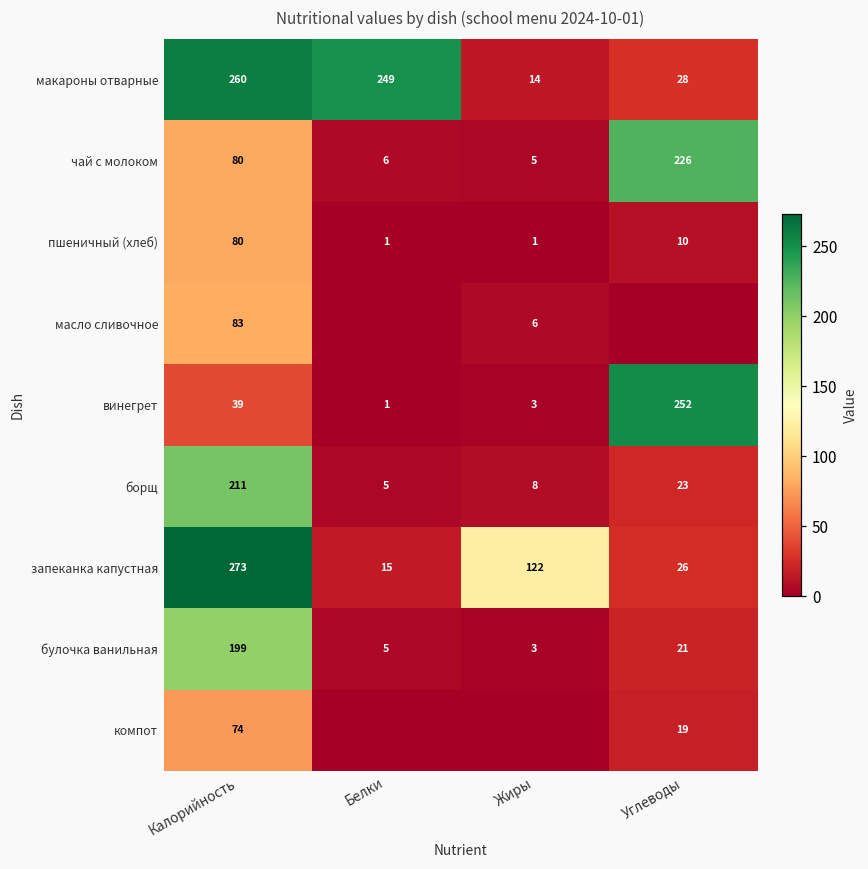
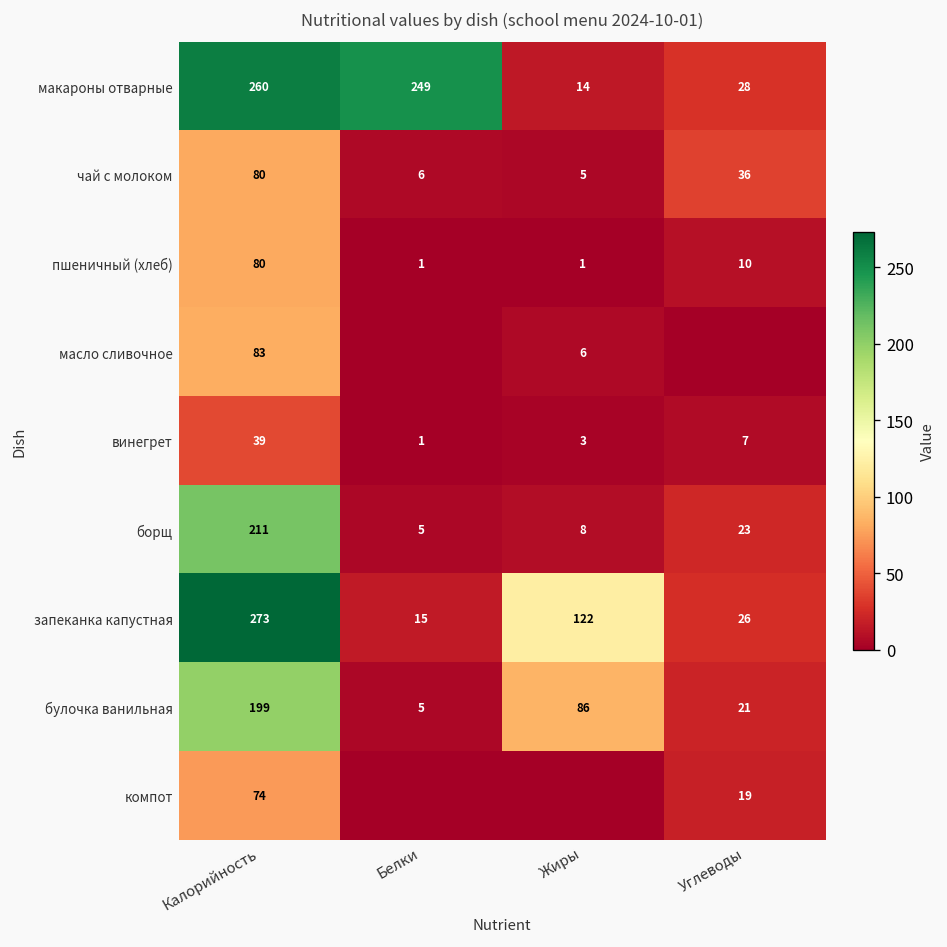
чай с молоком, Углеводы: 226 -> 36
винегрет, Углеводы: 252 -> 7
булочка ванильная, Жиры: 3 -> 86
